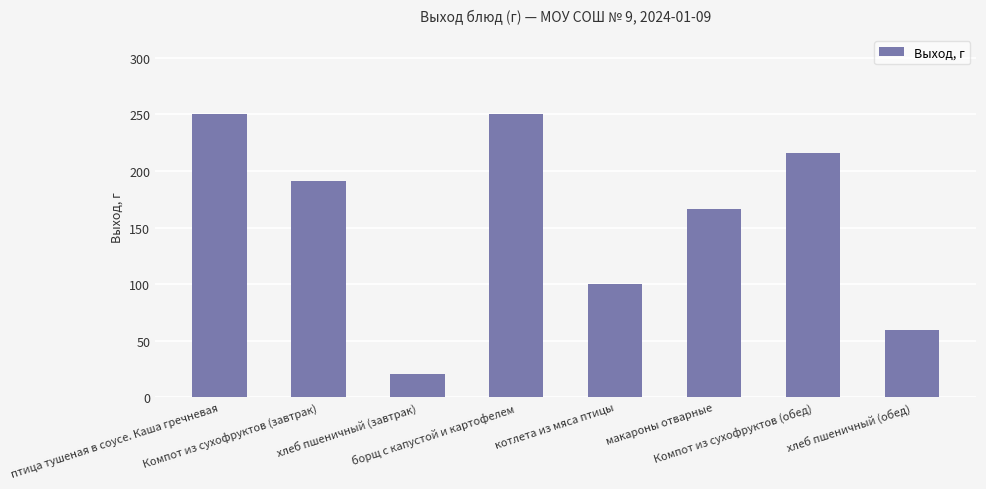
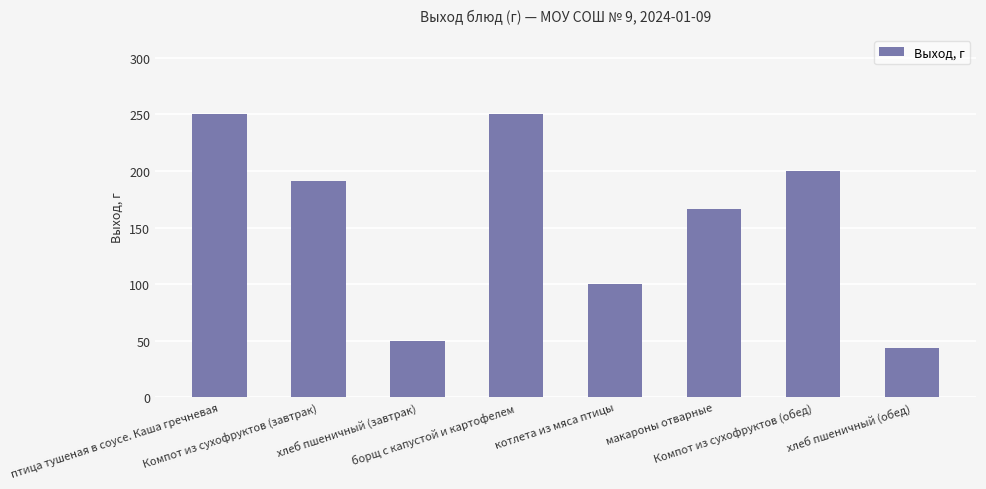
хлеб пшеничный (завтрак): 21 -> 50
Компот из сухофруктов (обед): 216 -> 200
хлеб пшеничный (обед): 60 -> 44
